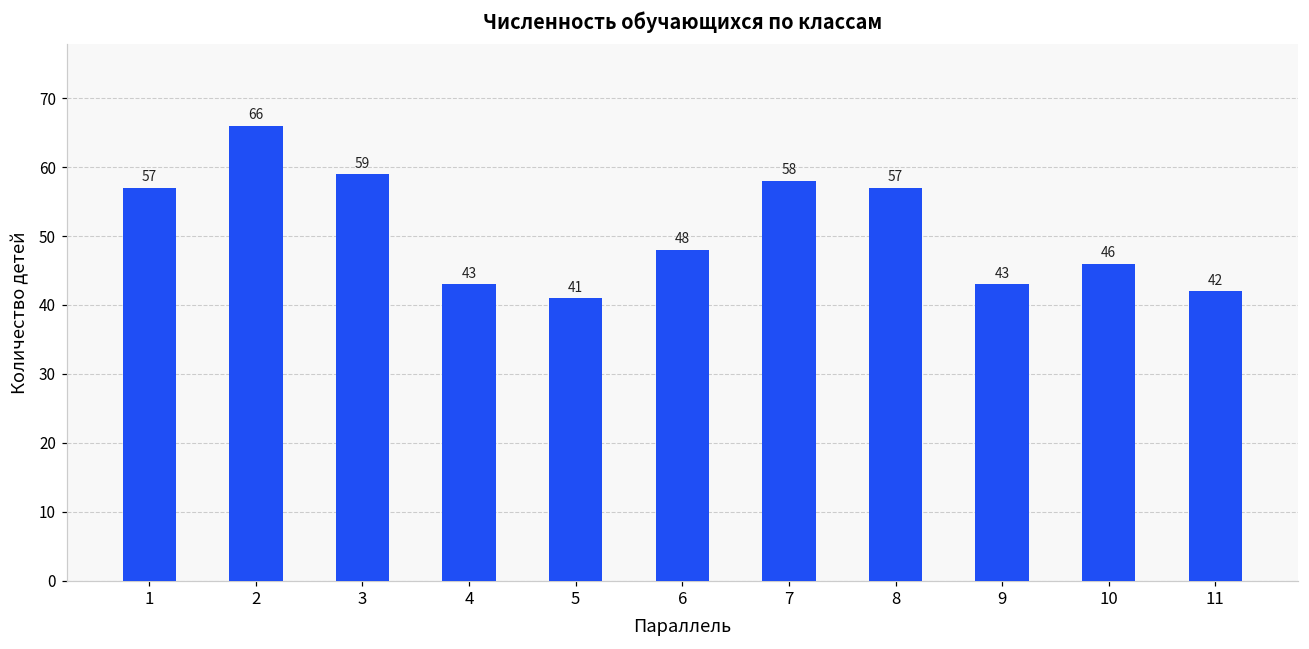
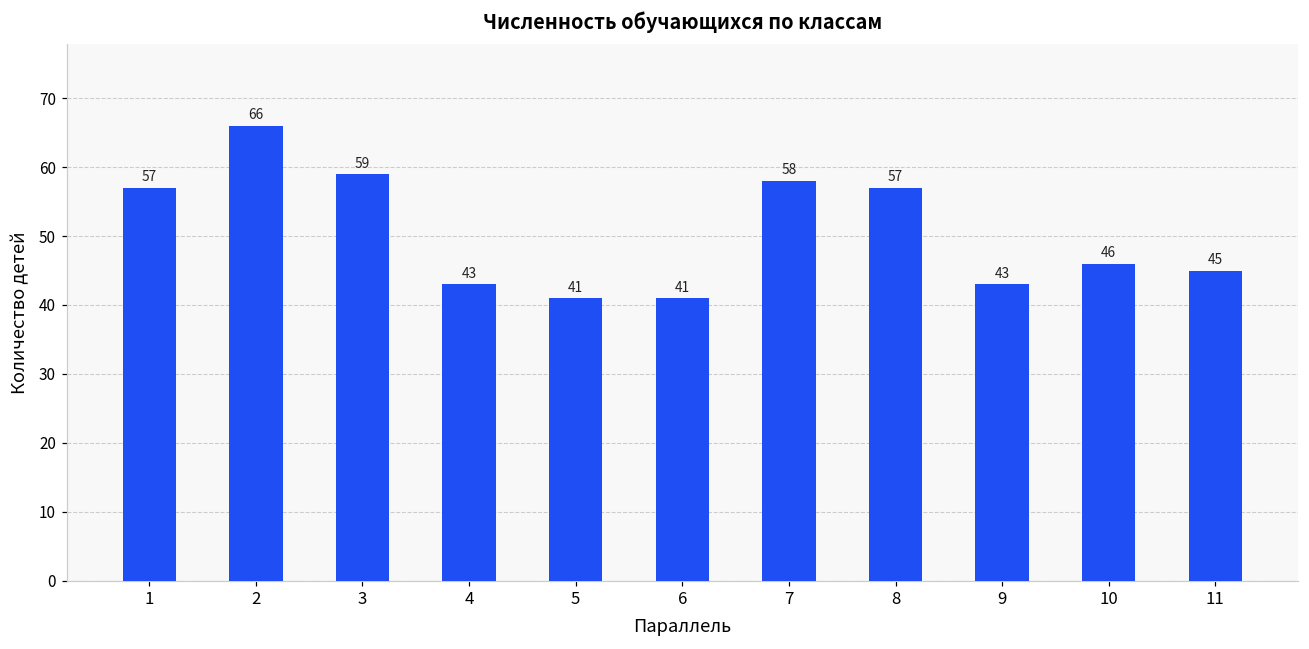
6: 48 -> 41
11: 42 -> 45
